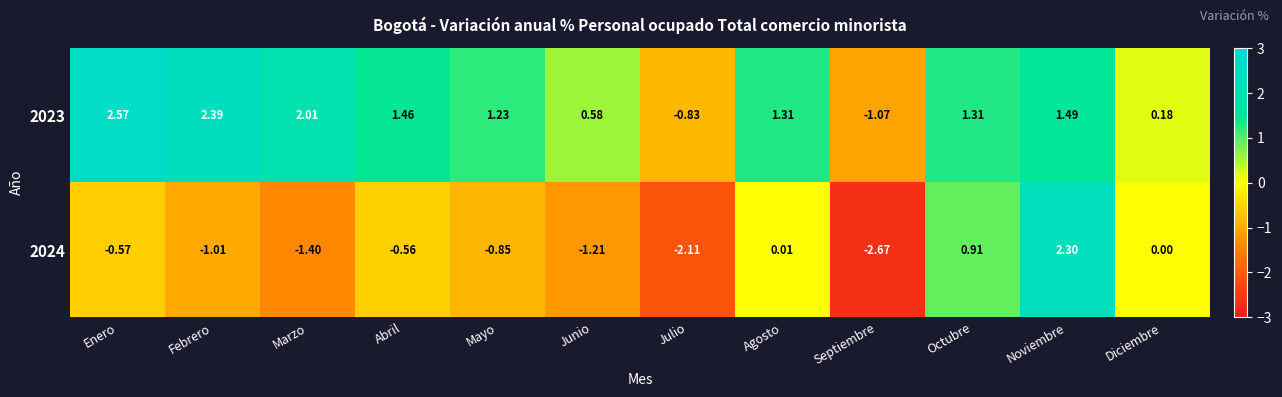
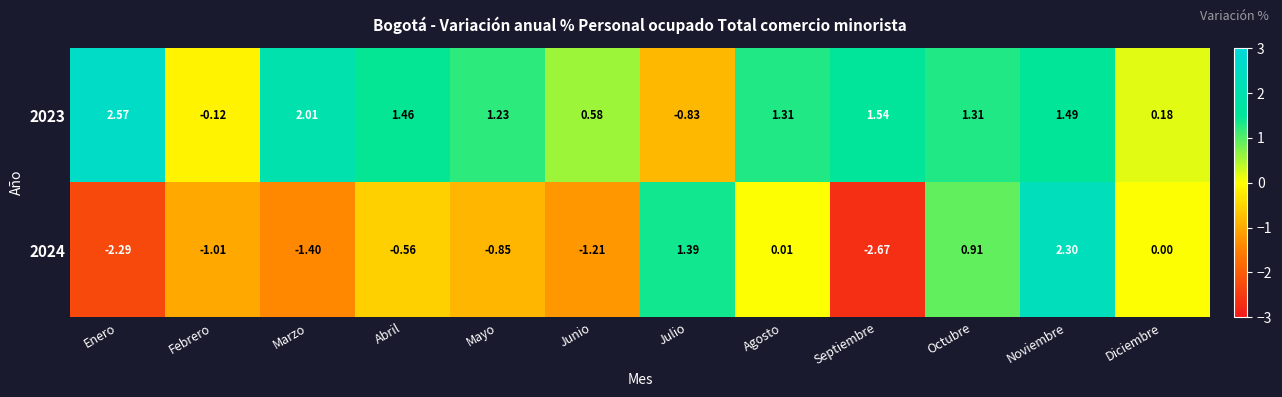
2023, Febrero: 2.39 -> -0.12
2023, Septiembre: -1.07 -> 1.54
2024, Enero: -0.57 -> -2.29
2024, Julio: -2.11 -> 1.39
